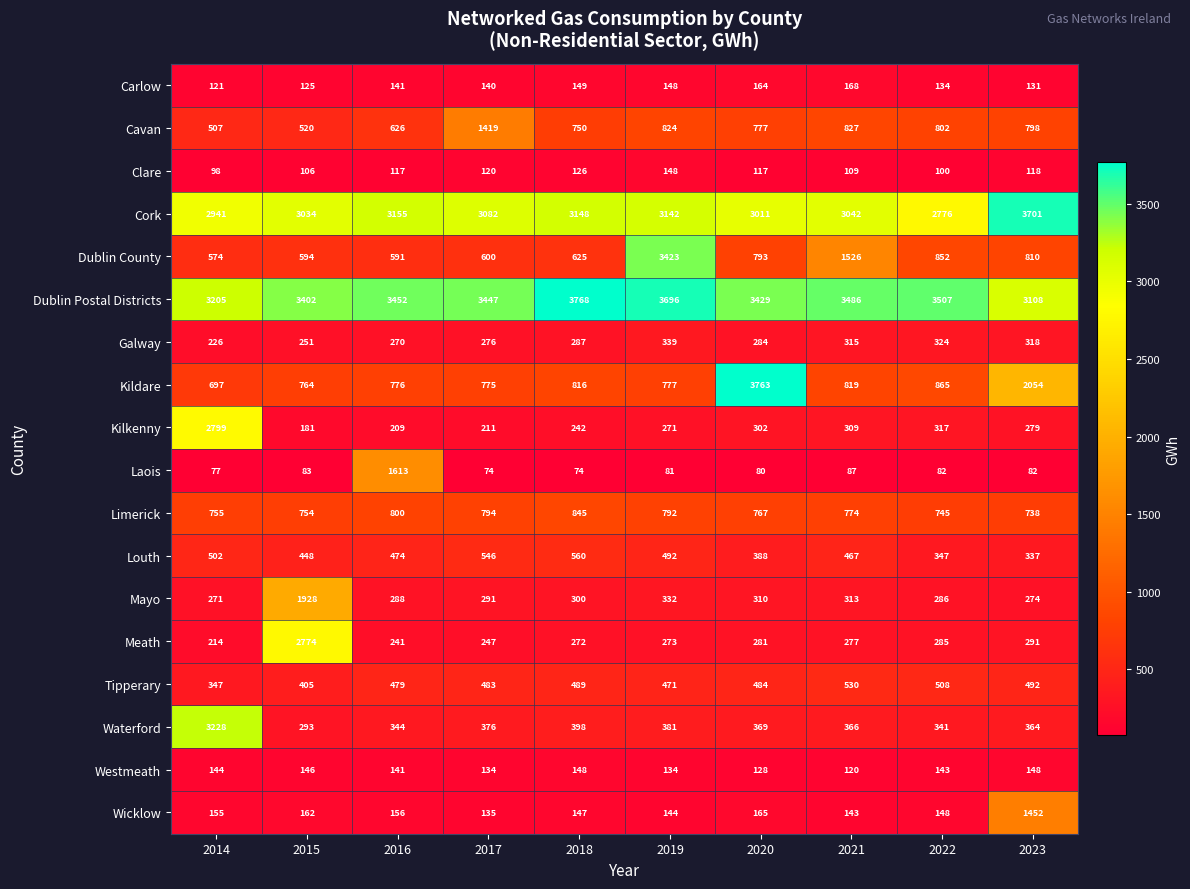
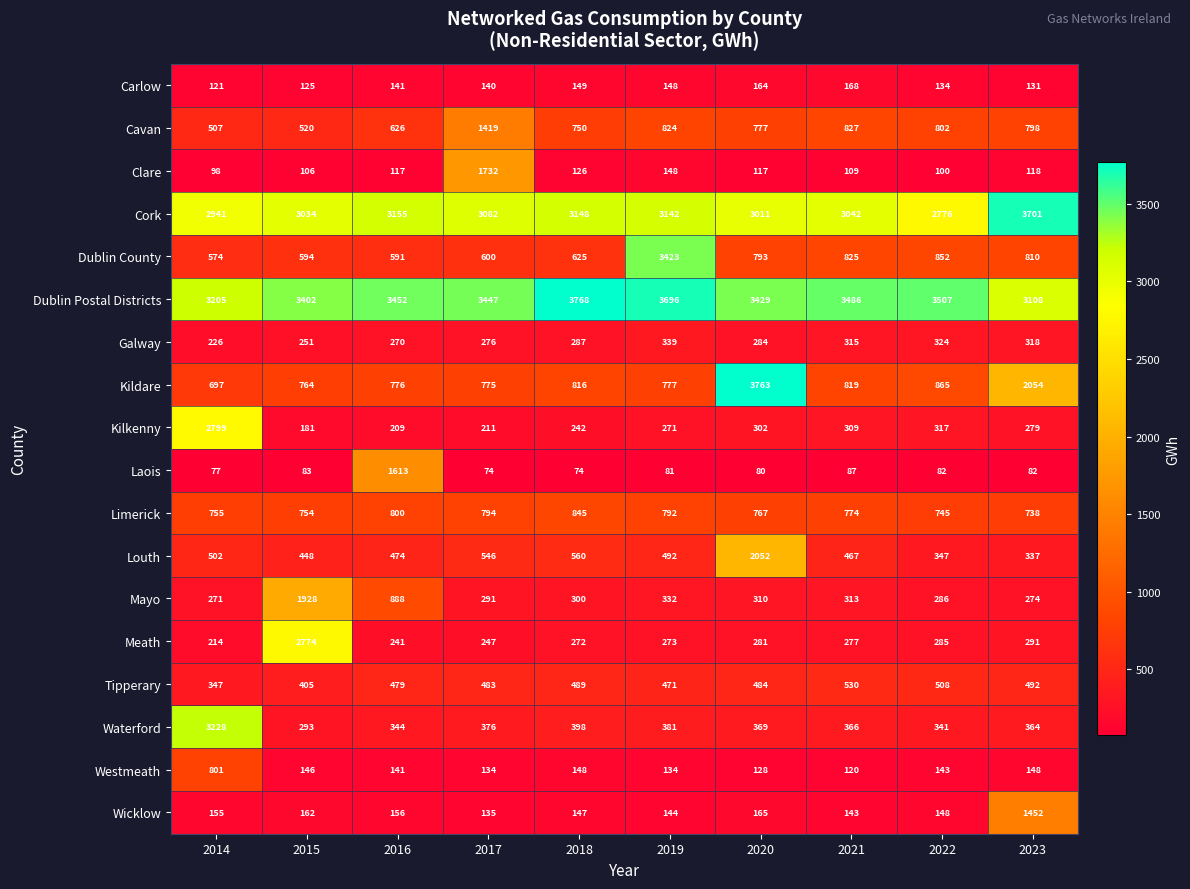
Clare, 2017: 120 -> 1732
Dublin County, 2021: 1526 -> 825
Louth, 2020: 388 -> 2052
Mayo, 2016: 288 -> 888
Westmeath, 2014: 144 -> 801
